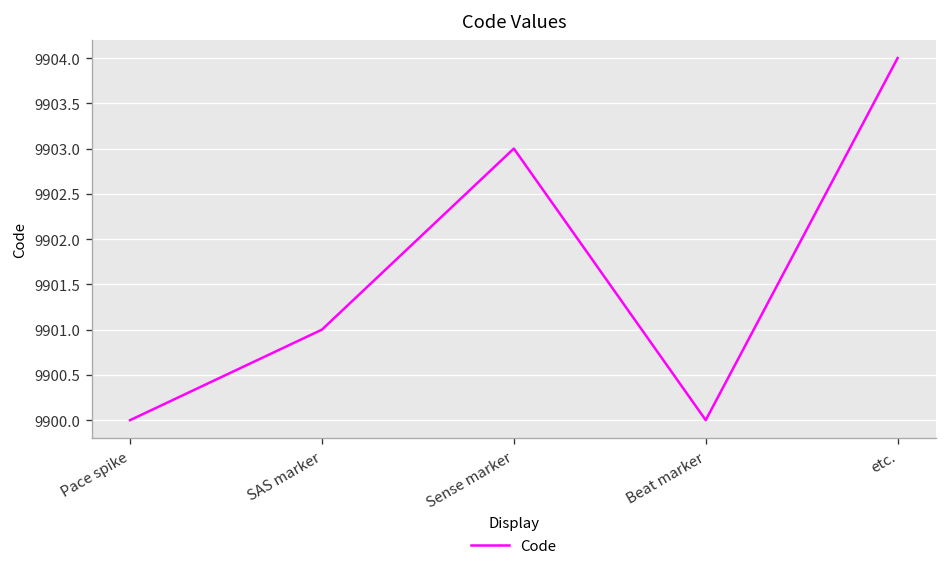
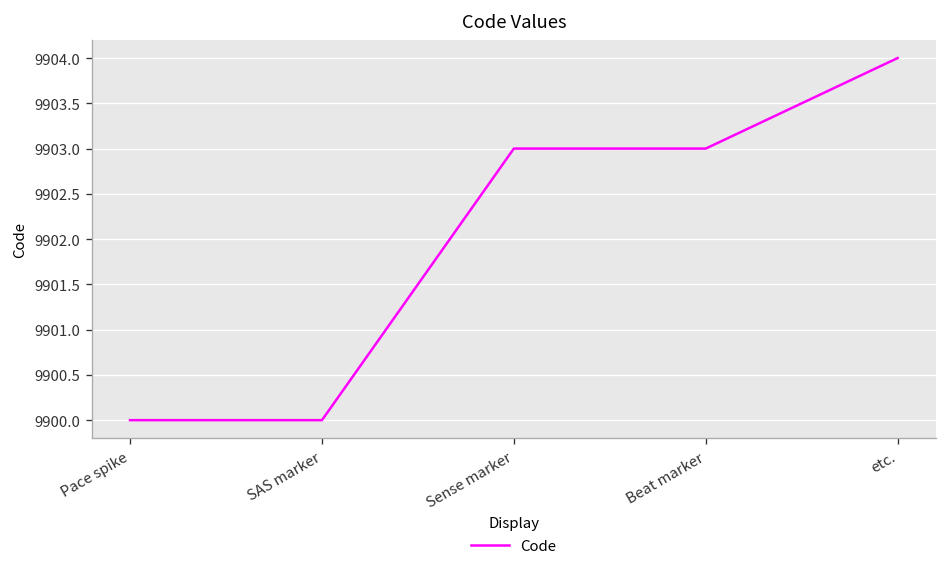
SAS marker: 9901 -> 9900
Beat marker: 9900 -> 9903
